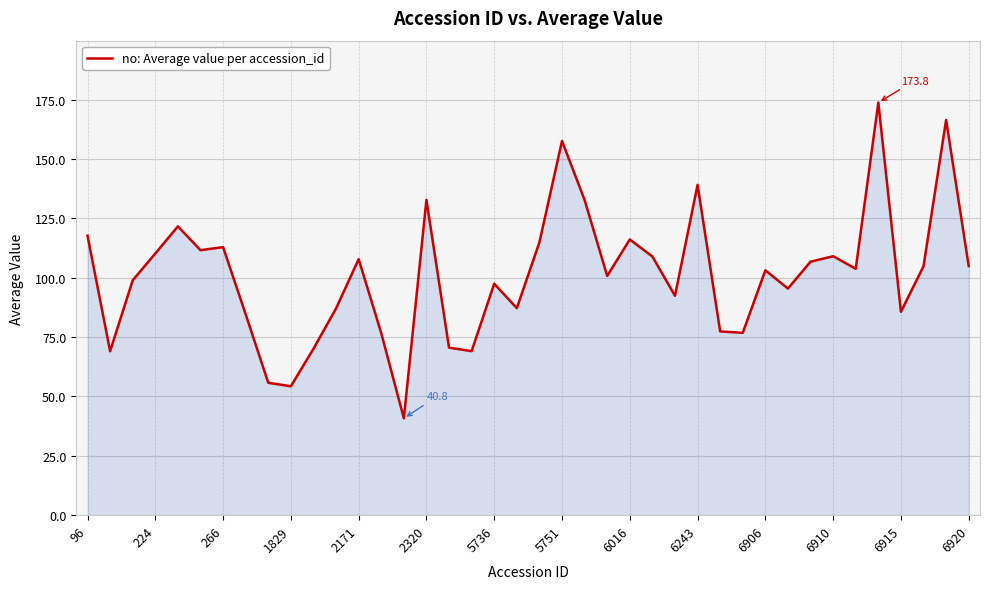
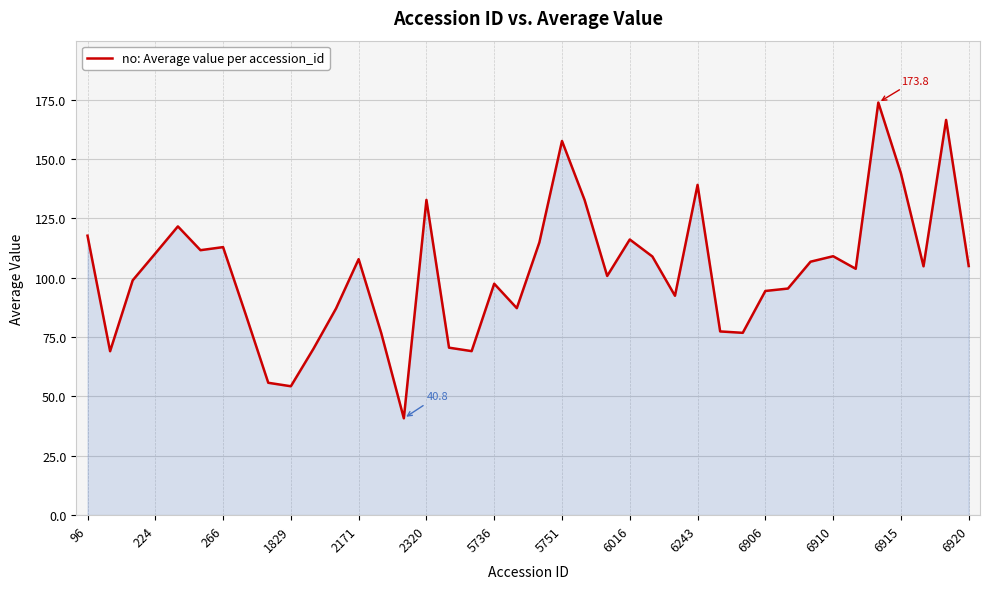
6906: 103 -> 94
6915: 86 -> 144
